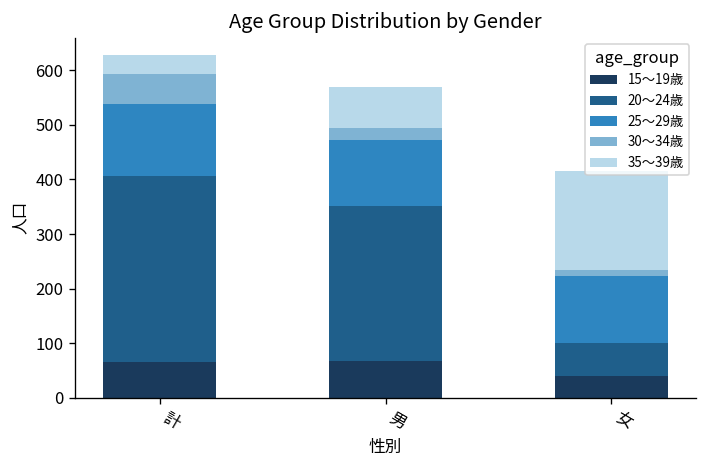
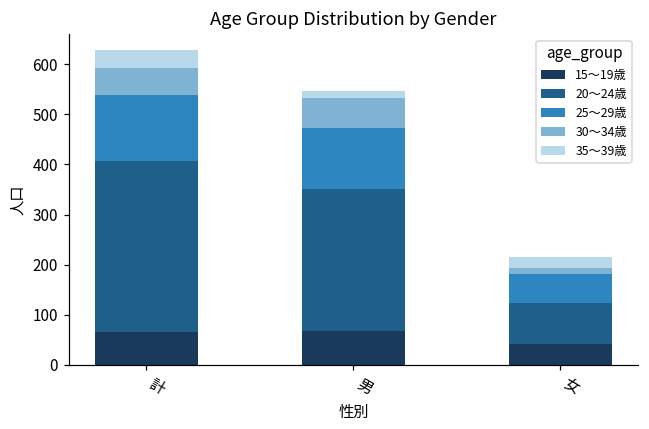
30～34歳, 男: 20 -> 60
35～39歳, 男: 80 -> 10
20～24歳, 女: 60 -> 80
25～29歳, 女: 120 -> 60
35～39歳, 女: 180 -> 20
